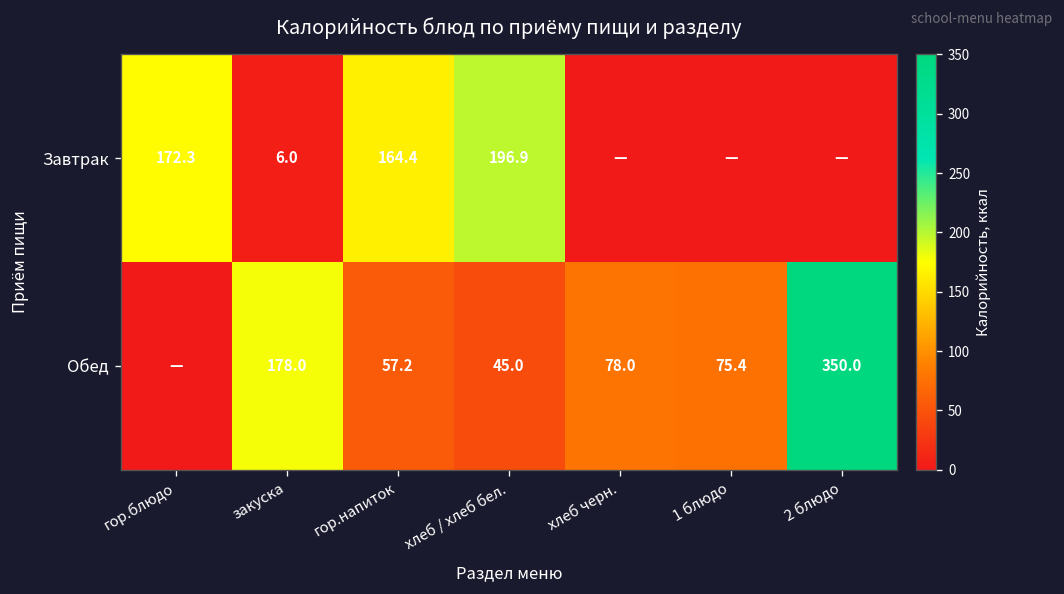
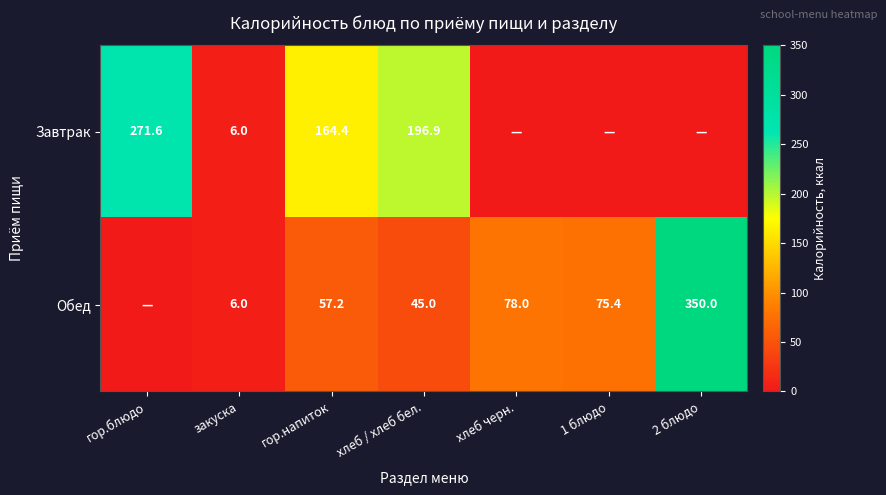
Завтрак, гор.блюдо: 172.3 -> 271.6
Обед, закуска: 178.0 -> 6.0
